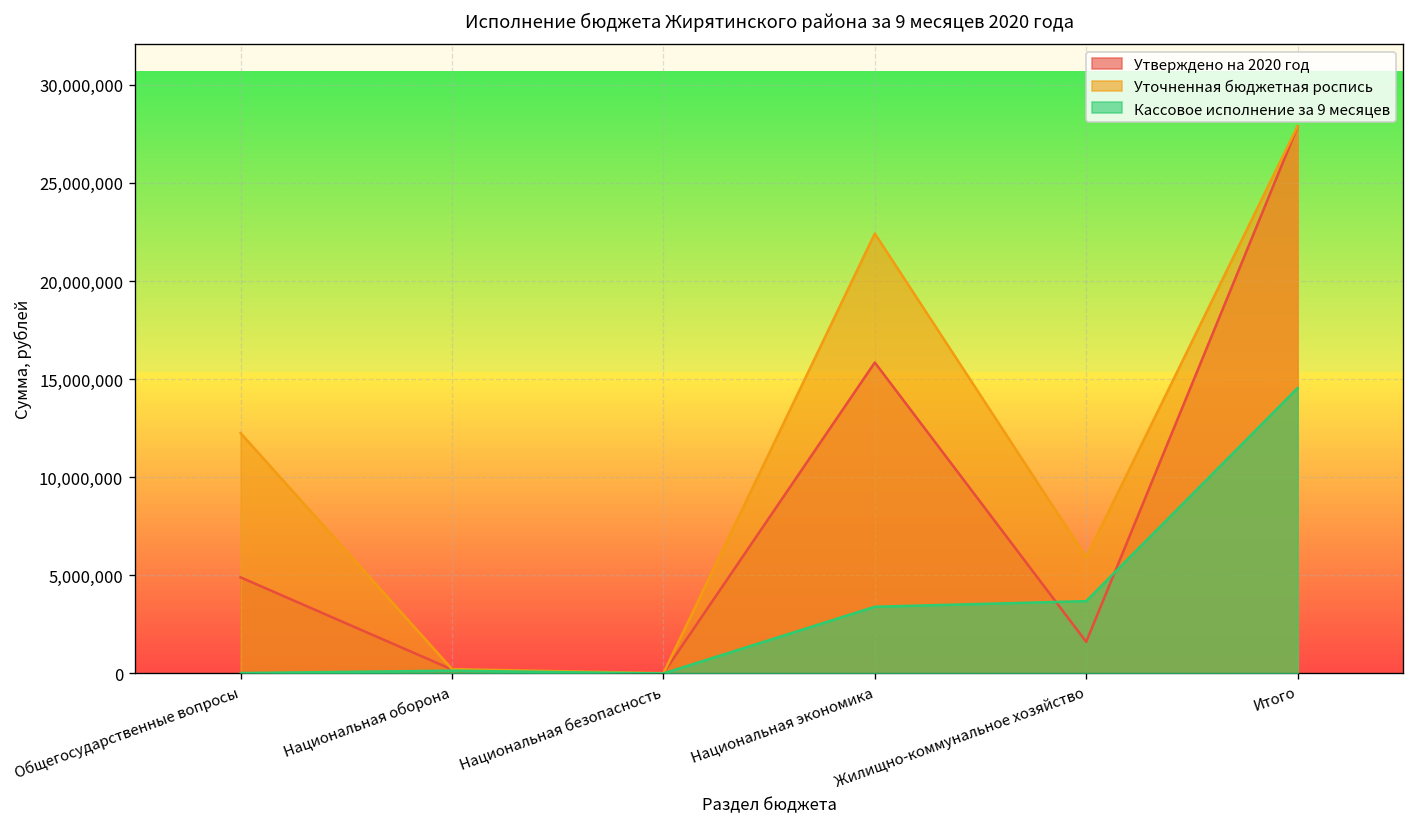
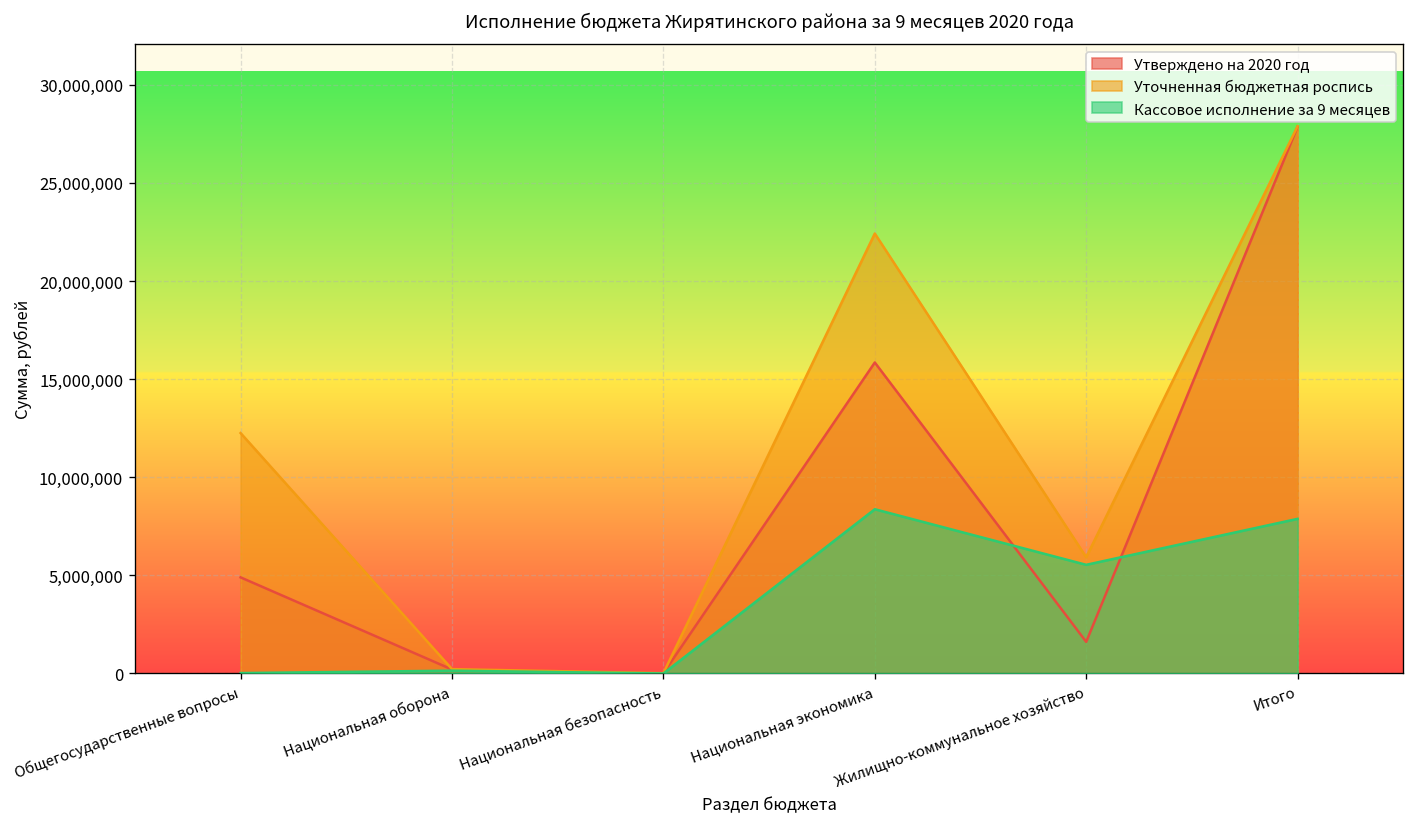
Кассовое исполнение за 9 месяцев, Национальная экономика: 3,400,000 -> 8,400,000
Кассовое исполнение за 9 месяцев, Жилищно-коммунальное хозяйство: 3,700,000 -> 5,500,000
Кассовое исполнение за 9 месяцев, Итого: 14,500,000 -> 7,900,000
